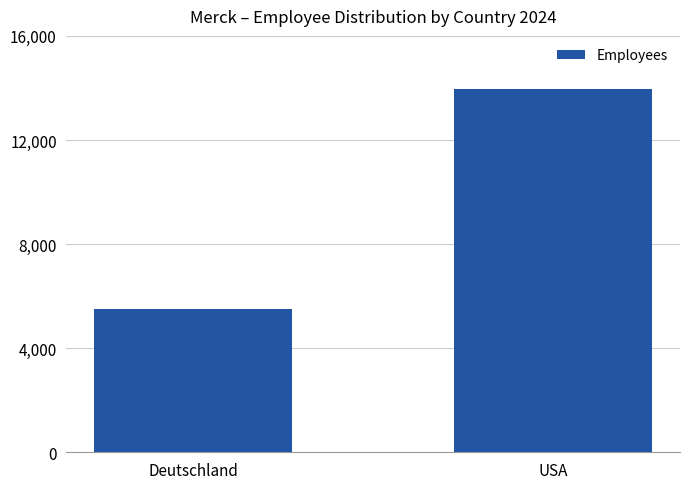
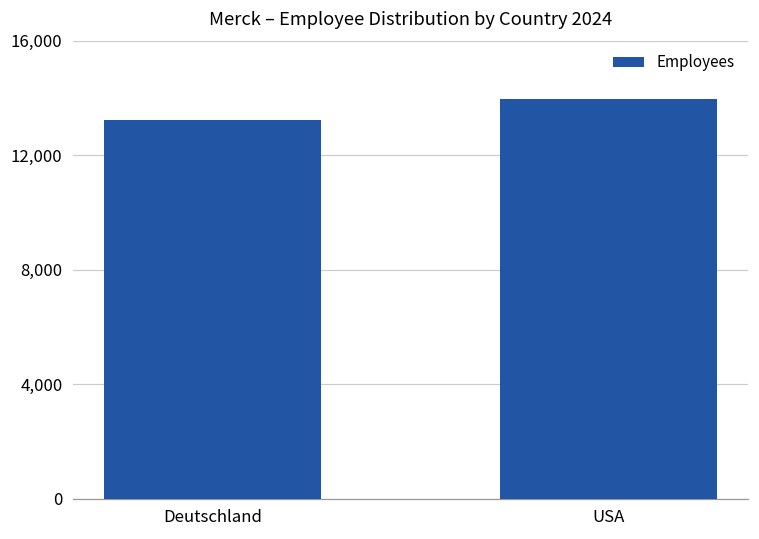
Deutschland: 5,500 -> 13,200
